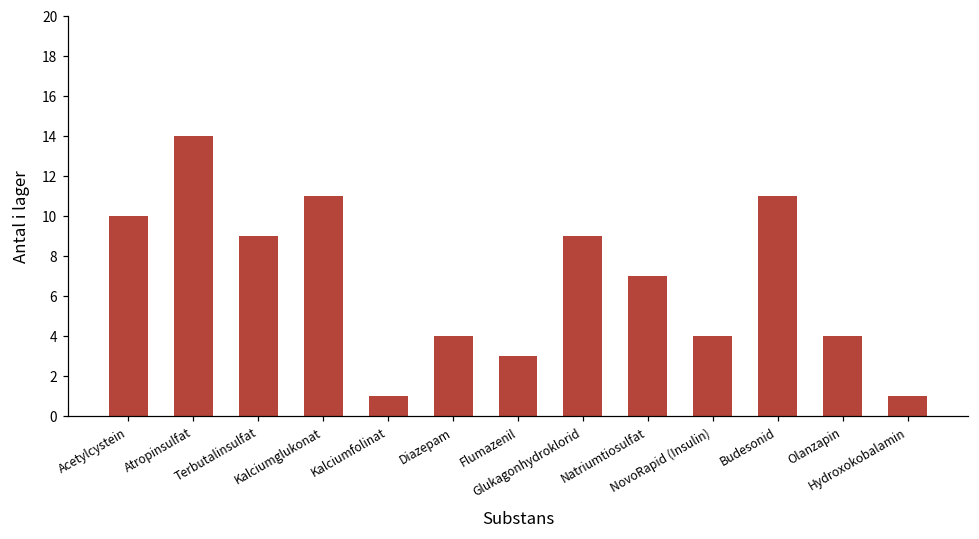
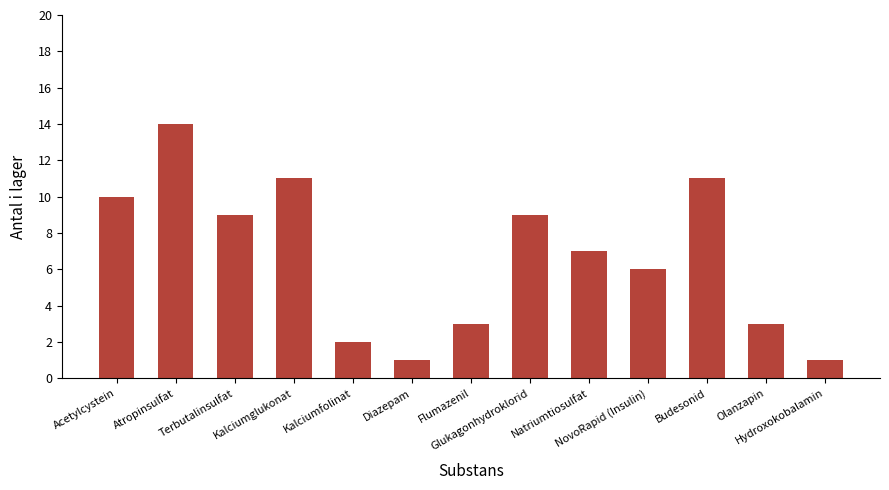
Kalciumfolinat: 1 -> 2
Diazepam: 4 -> 1
NovoRapid (Insulin): 4 -> 6
Olanzapin: 4 -> 3
